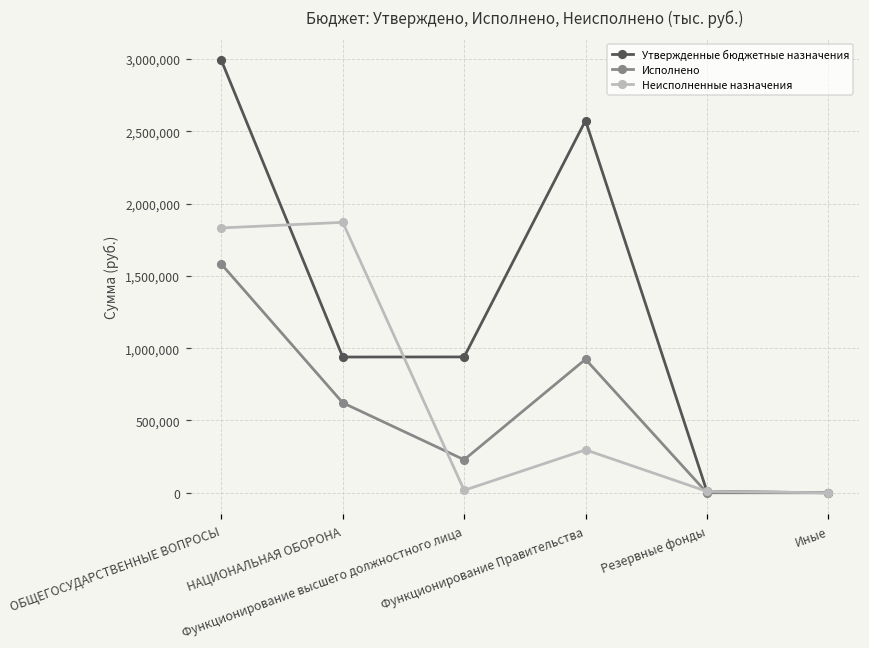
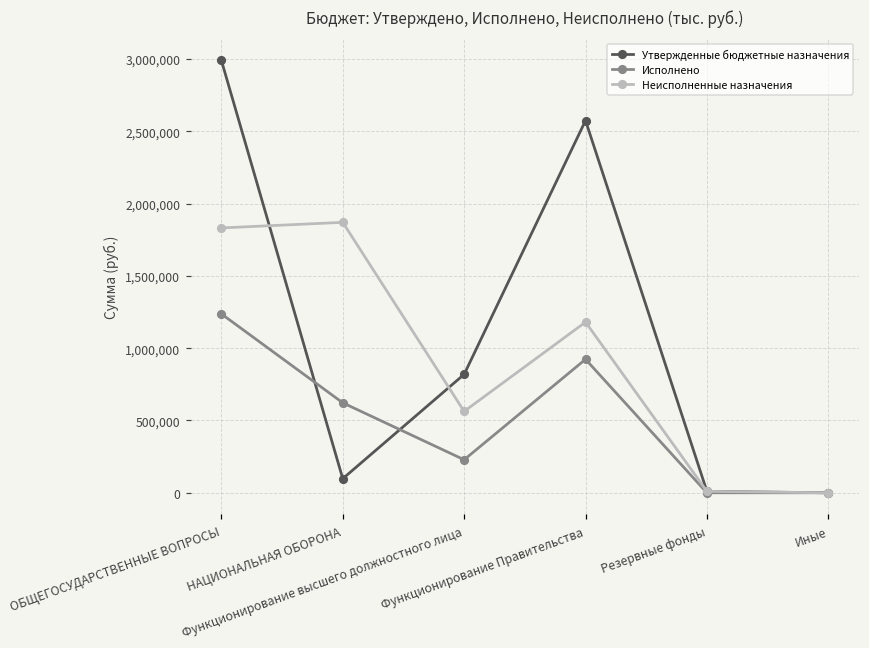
Исполнено, ОБЩЕГОСУДАРСТВЕННЫЕ ВОПРОСЫ: 1,580,000 -> 1,240,000
Утвержденные бюджетные назначения, НАЦИОНАЛЬНАЯ ОБОРОНА: 940,000 -> 100,000
Утвержденные бюджетные назначения, Функционирование высшего должностного лица: 940,000 -> 820,000
Неисполненные назначения, Функционирование высшего должностного лица: 20,000 -> 560,000
Неисполненные назначения, Функционирование Правительства: 300,000 -> 1,180,000
